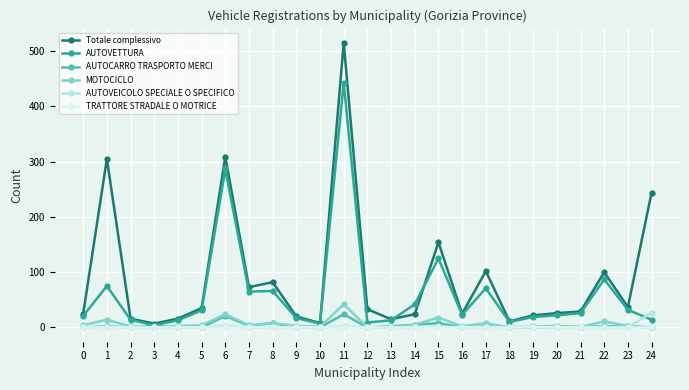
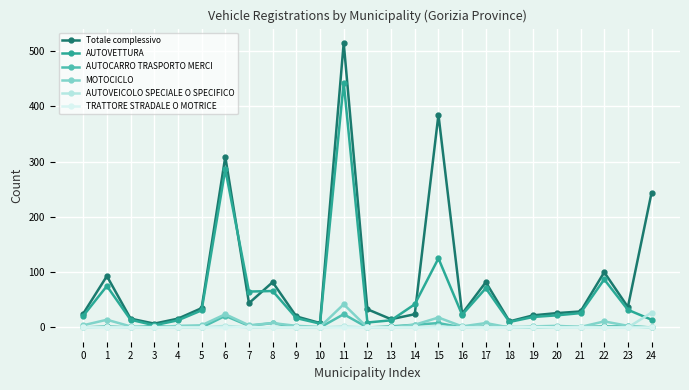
Totale complessivo, 1: 310 -> 90
Totale complessivo, 7: 70 -> 40
Totale complessivo, 15: 150 -> 390
Totale complessivo, 17: 100 -> 80
